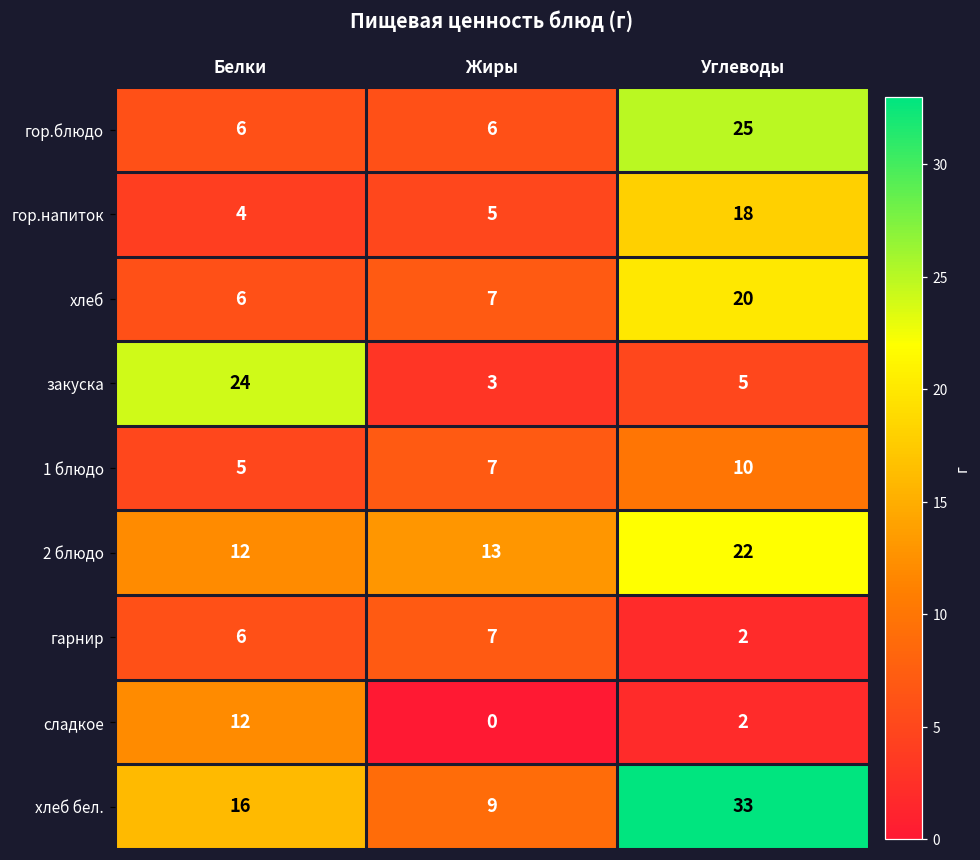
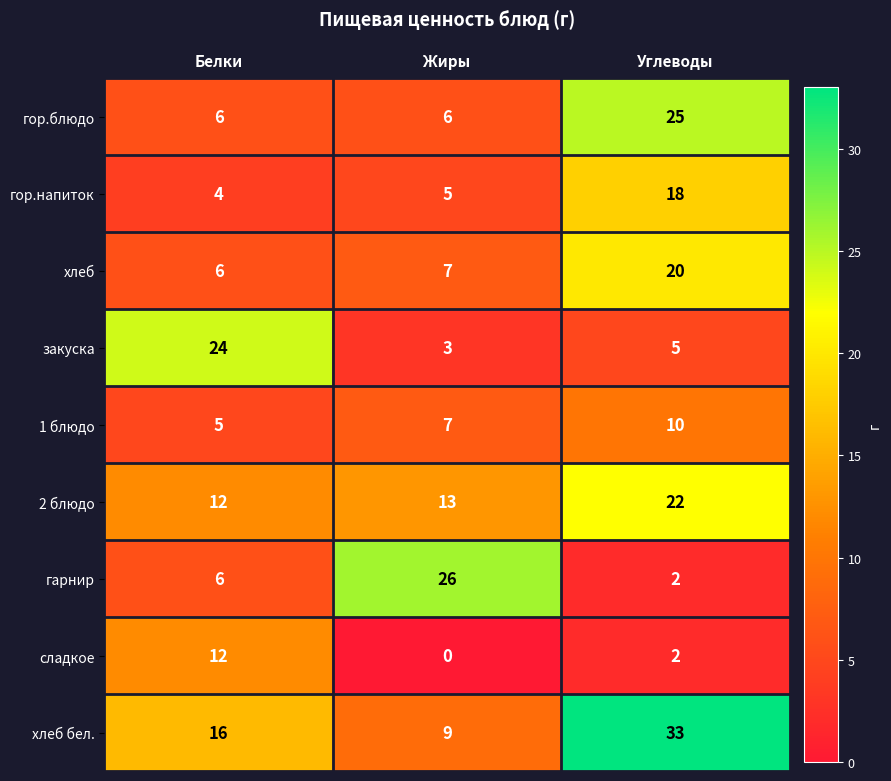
гарнир, Жиры: 7 -> 26
